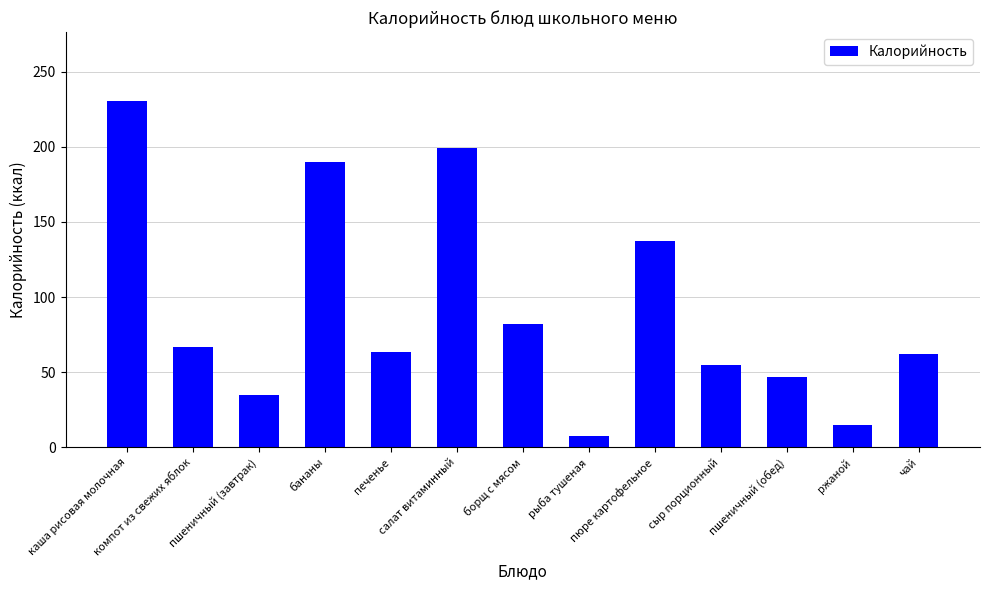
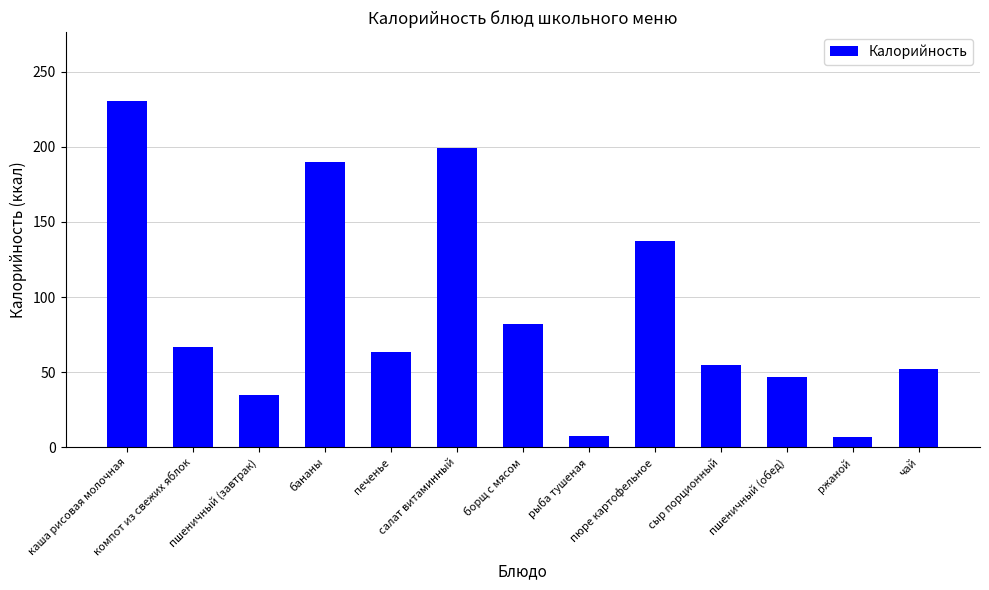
ржаной: 15 -> 7
чай: 62 -> 52
